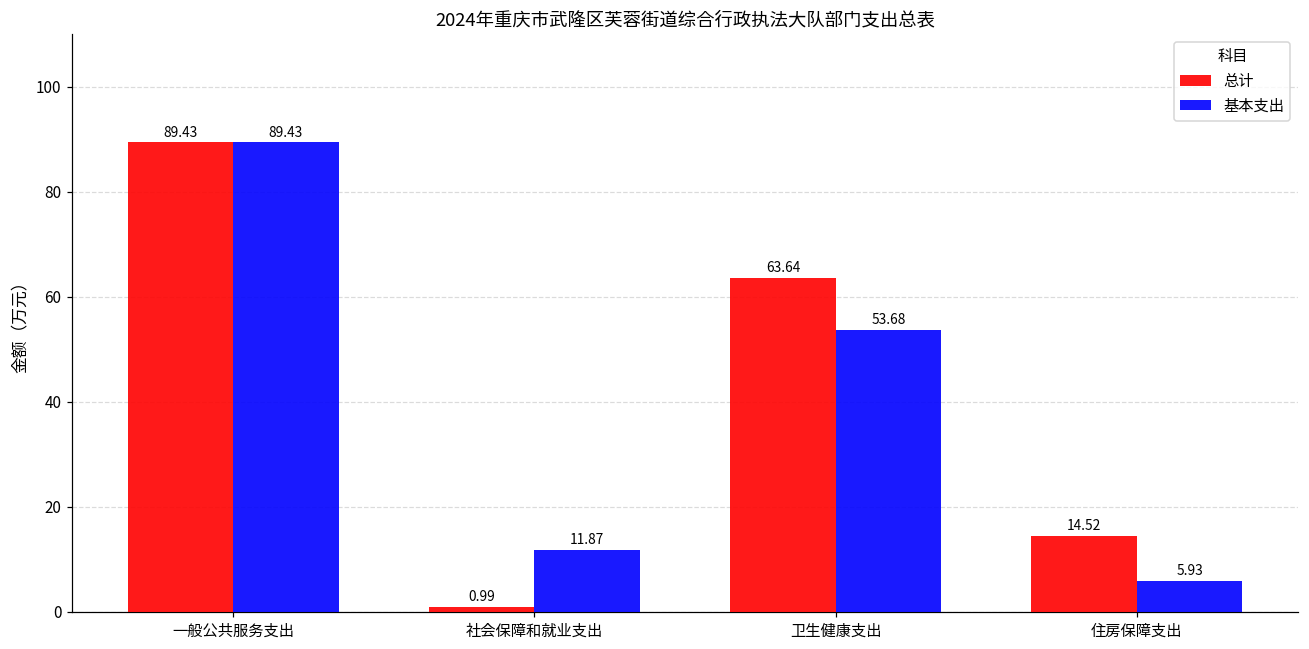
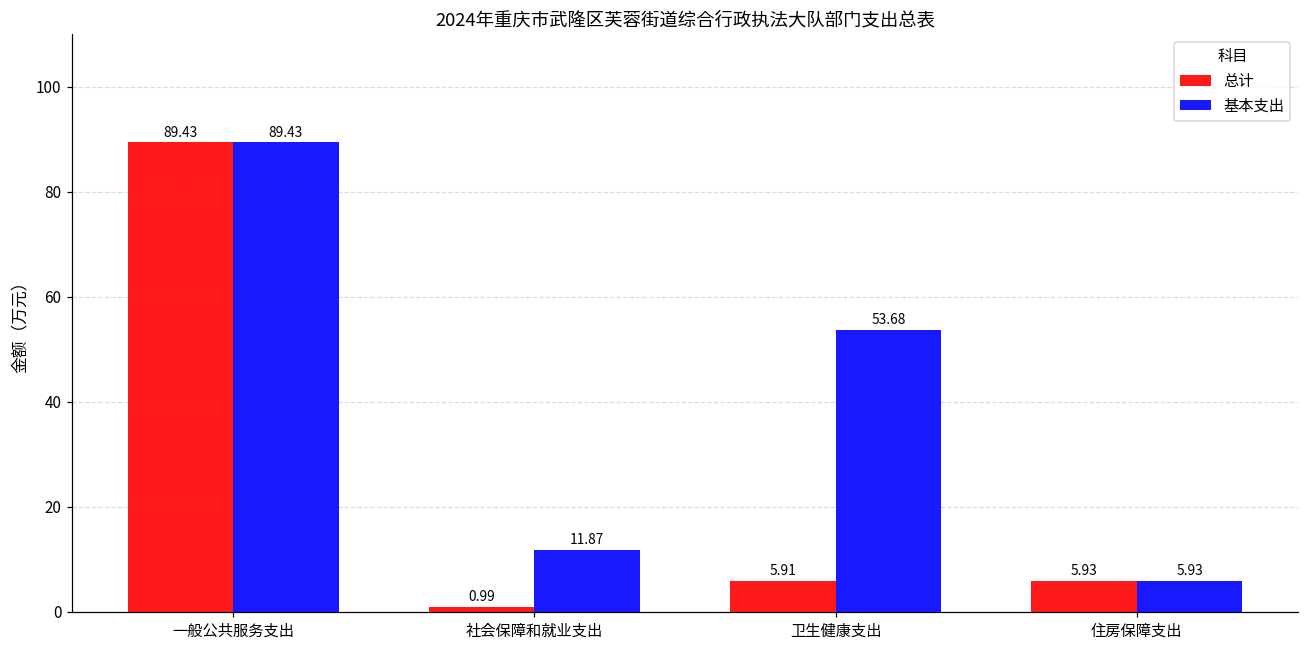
总计, 卫生健康支出: 63.64 -> 5.91
总计, 住房保障支出: 14.52 -> 5.93
